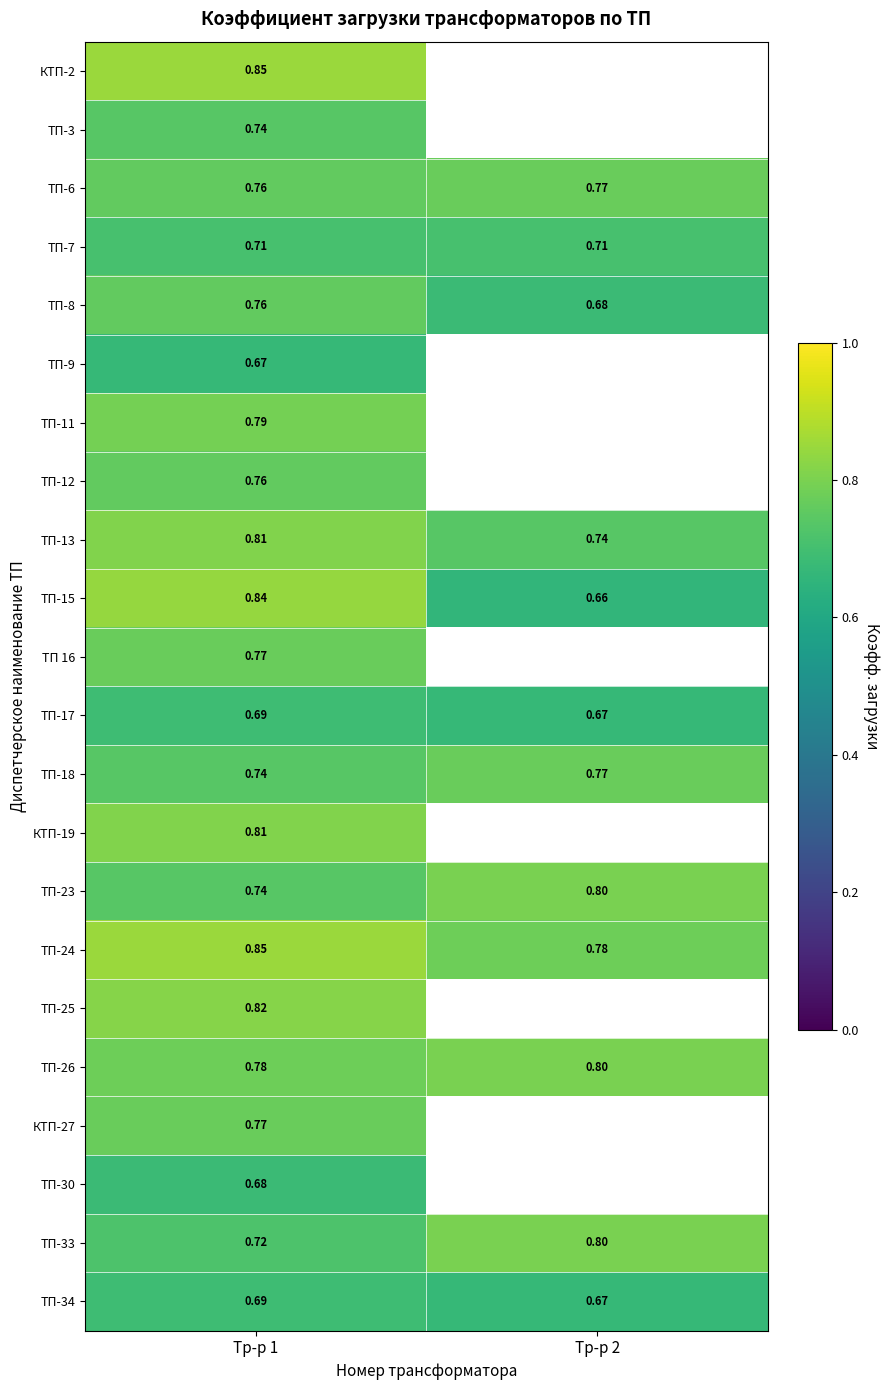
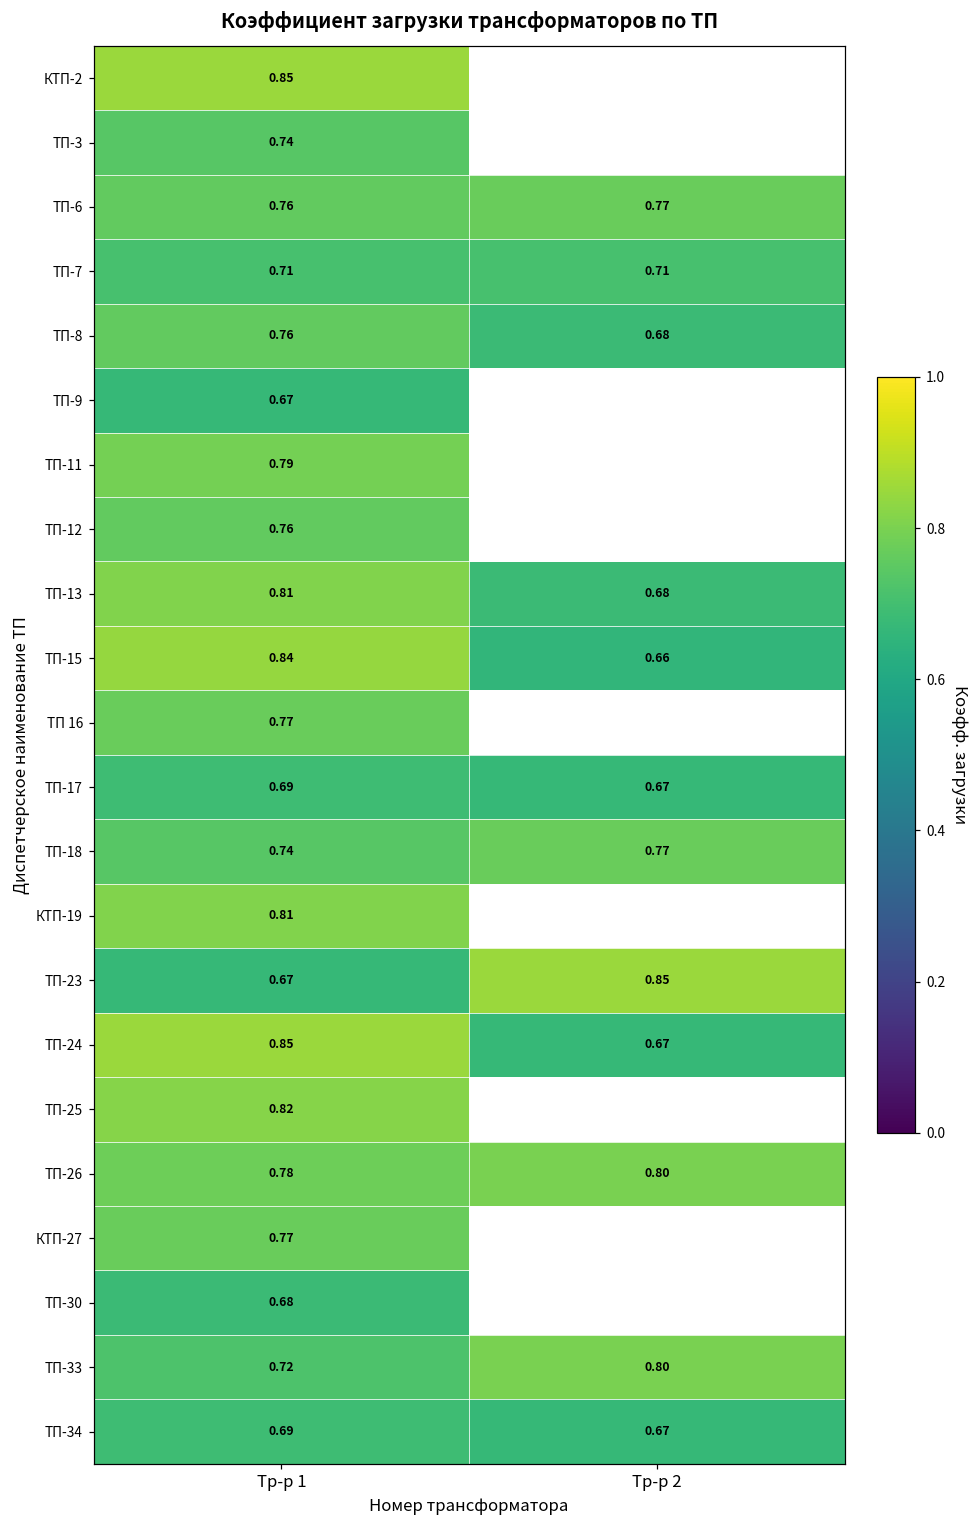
ТП-13, Тр-р 2: 0.74 -> 0.68
ТП-23, Тр-р 1: 0.74 -> 0.67
ТП-23, Тр-р 2: 0.80 -> 0.85
ТП-24, Тр-р 2: 0.78 -> 0.67
